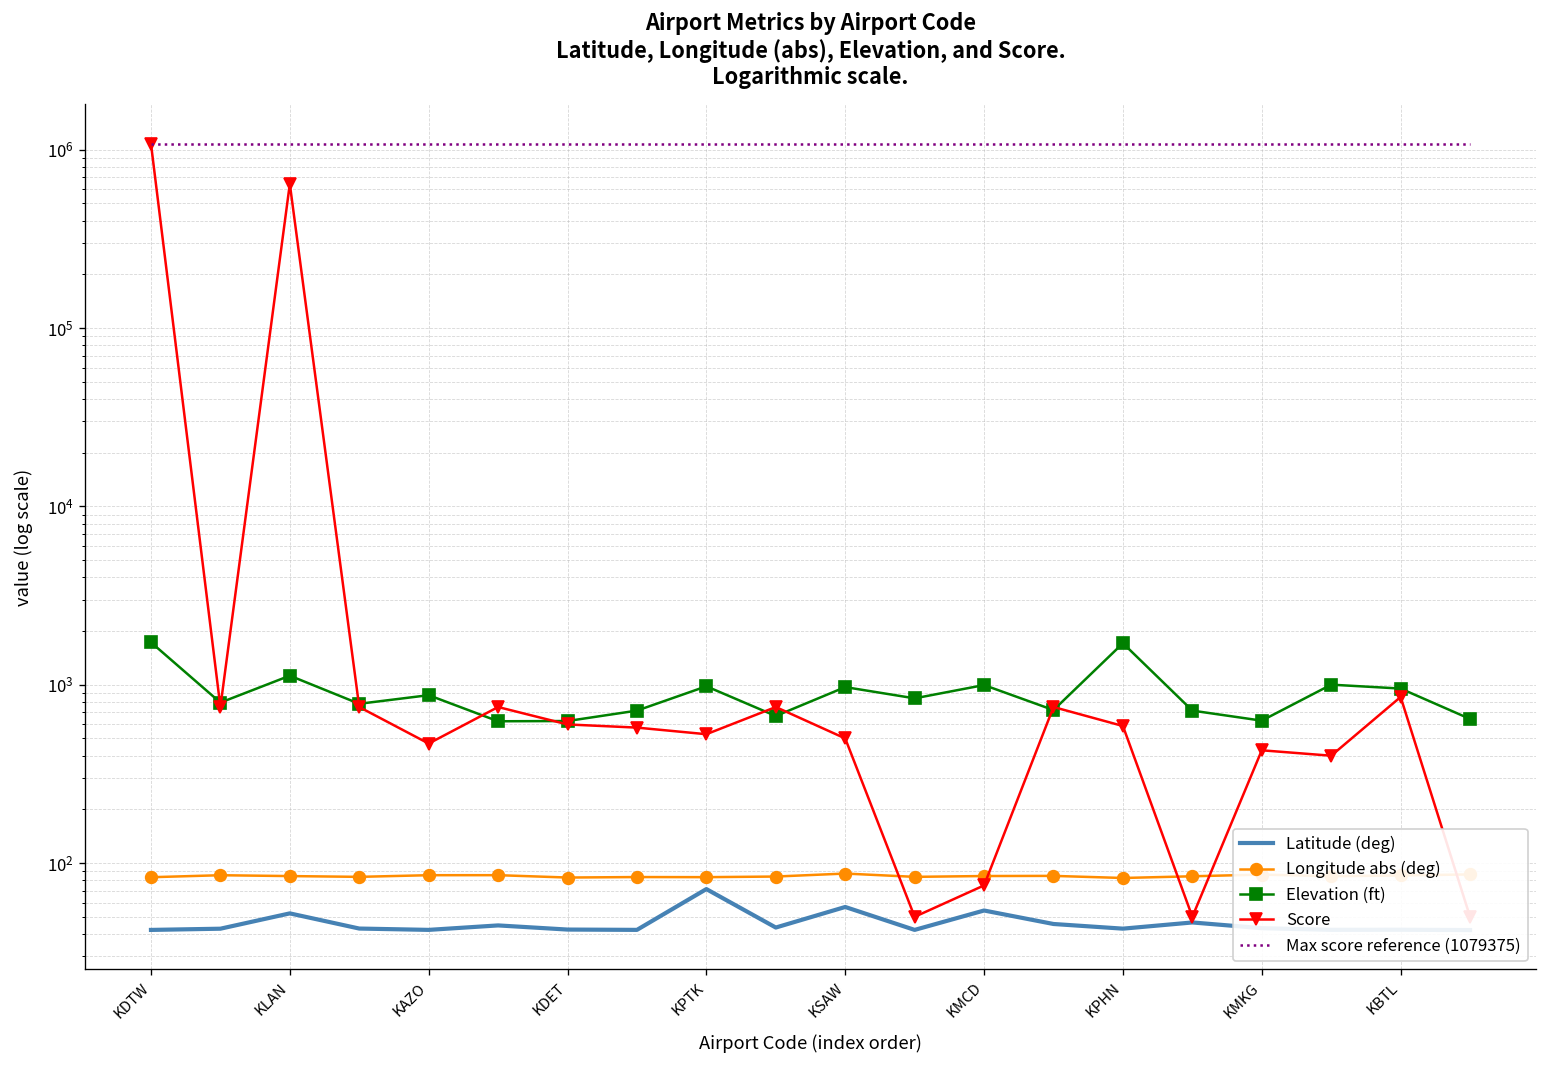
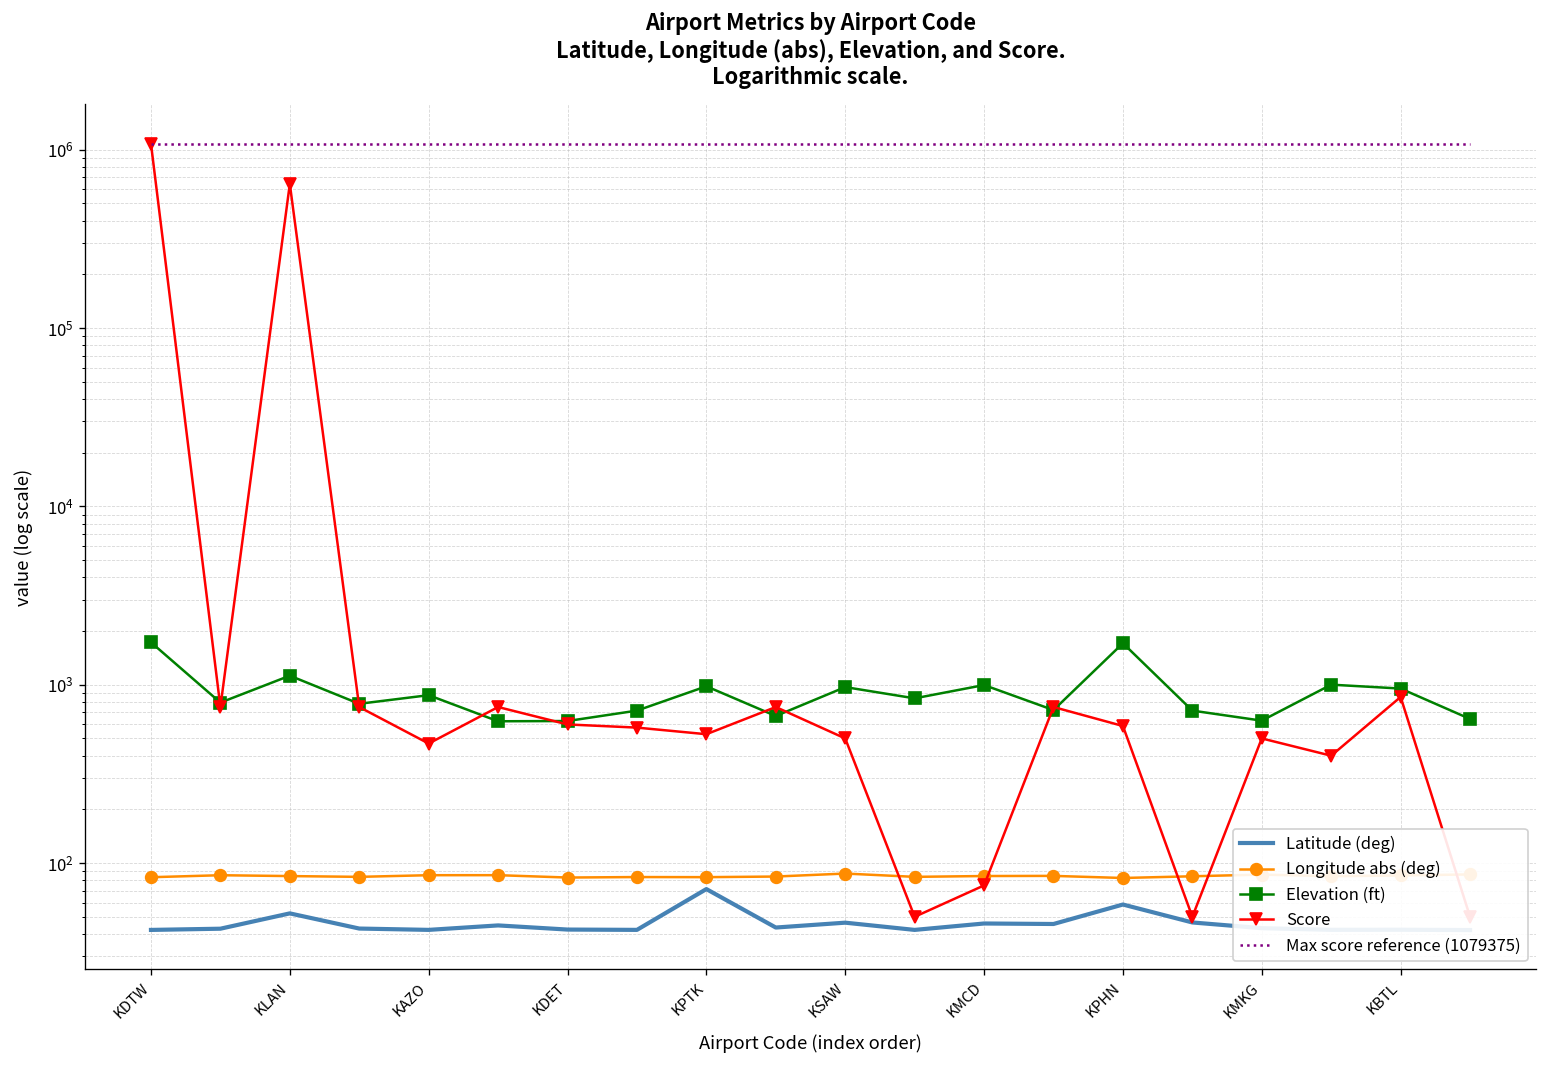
Latitude (deg), KSAW: 57 -> 46
Latitude (deg), KMCD: 54 -> 46
Latitude (deg), KPHN: 43 -> 59
Score, KMKG: 430 -> 500
